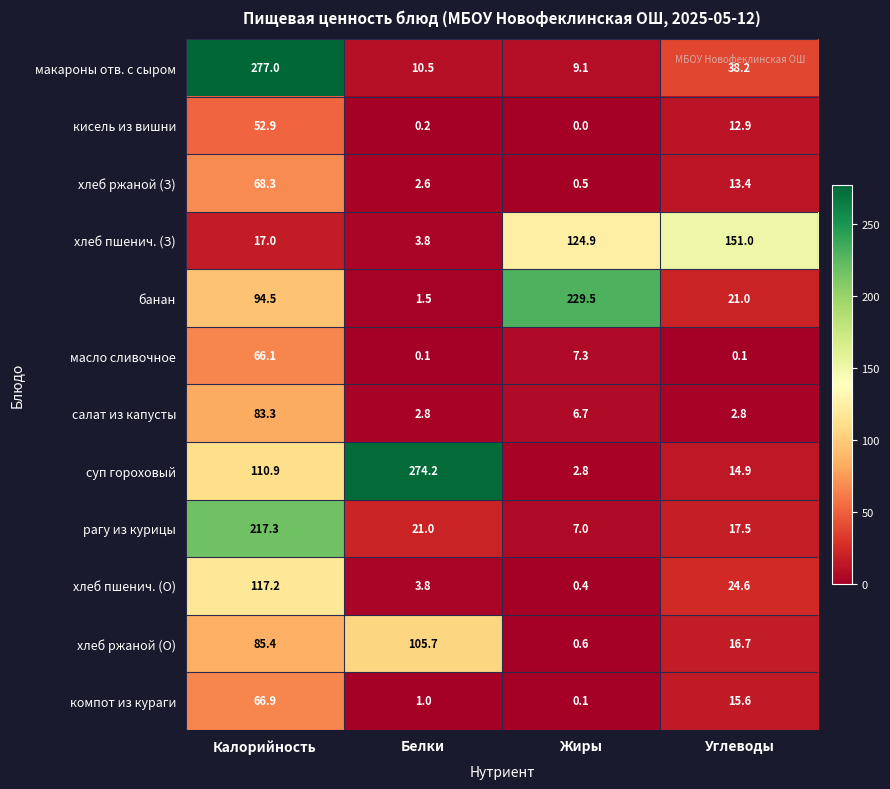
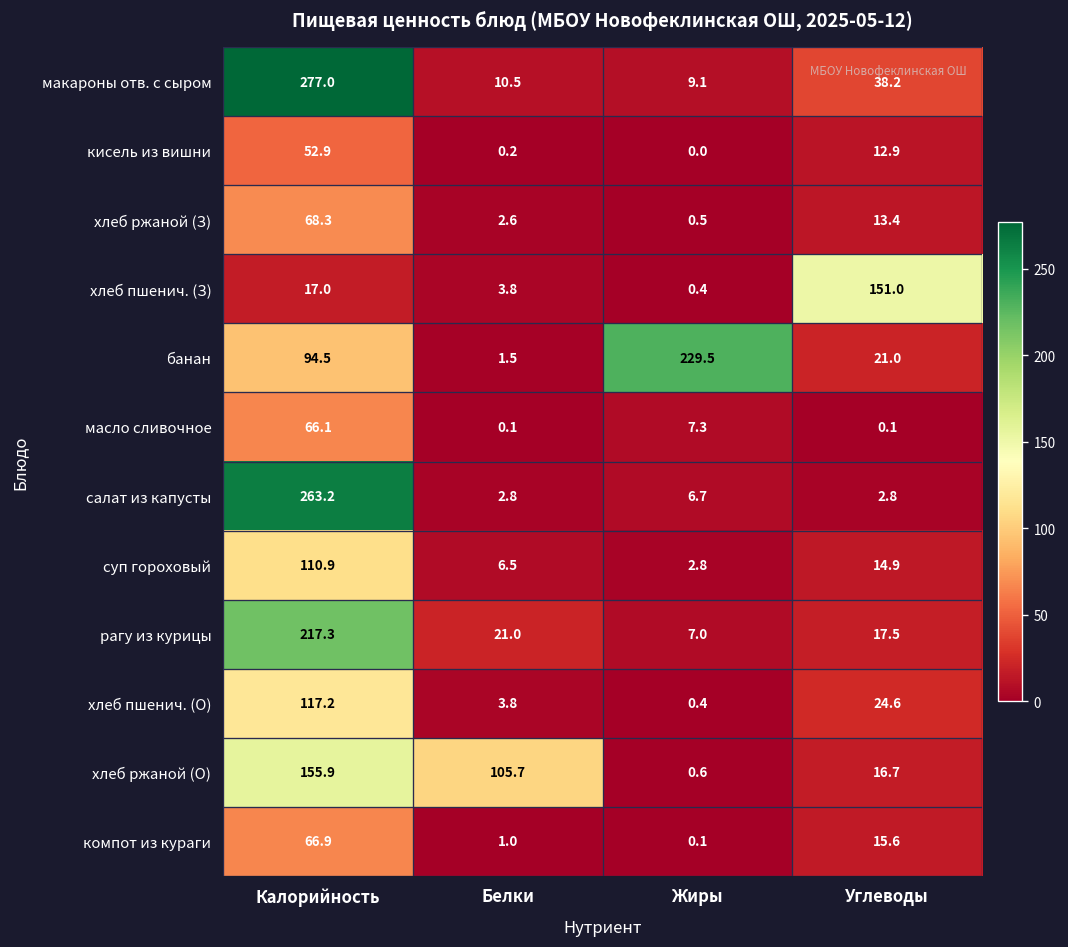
хлеб пшенич. (З), Жиры: 124.9 -> 0.4
салат из капусты, Калорийность: 83.3 -> 263.2
суп гороховый, Белки: 274.2 -> 6.5
хлеб ржаной (О), Калорийность: 85.4 -> 155.9
